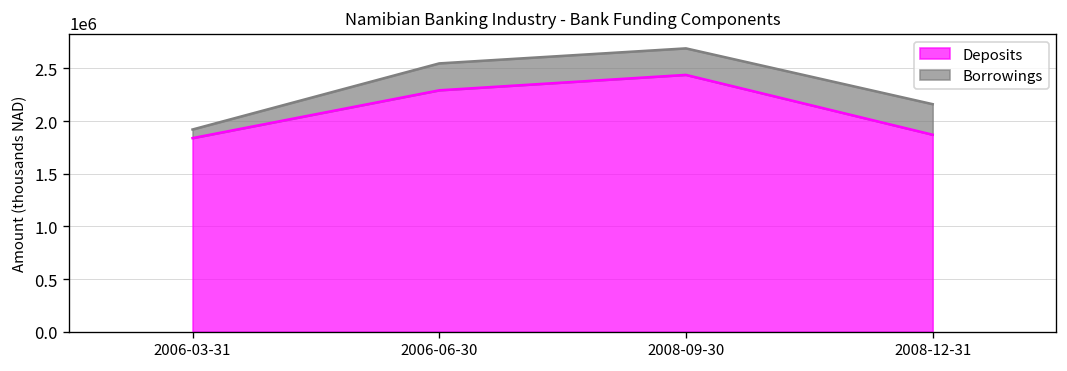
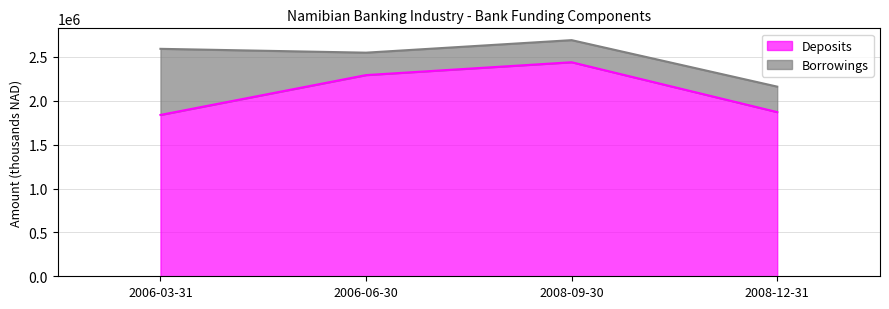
Borrowings, 2006-03-31: 100000 -> 800000
